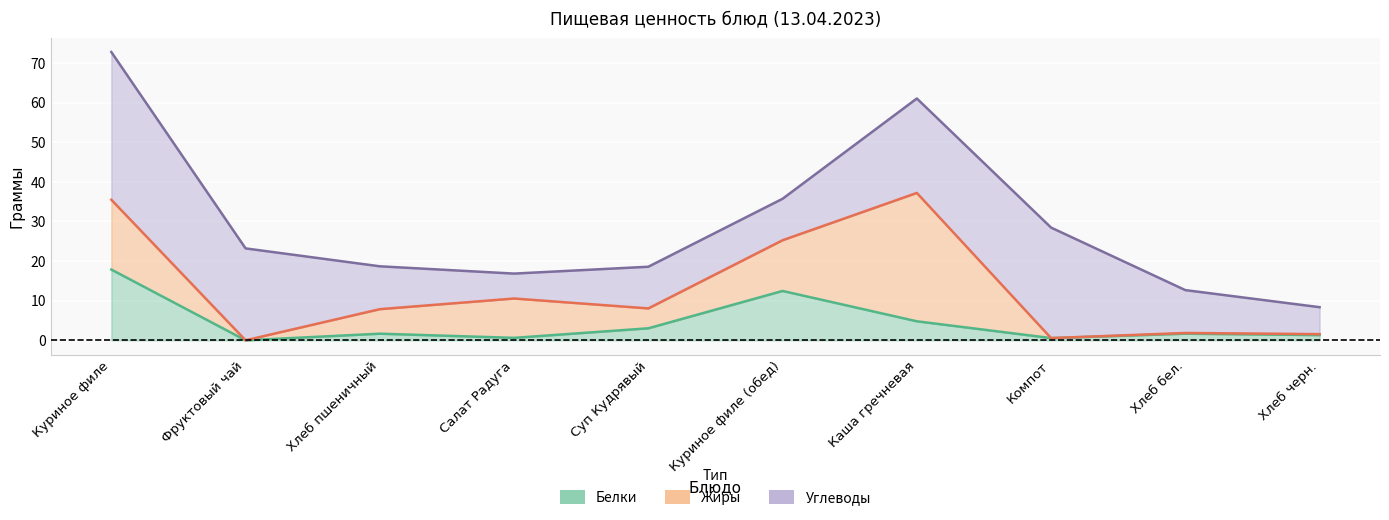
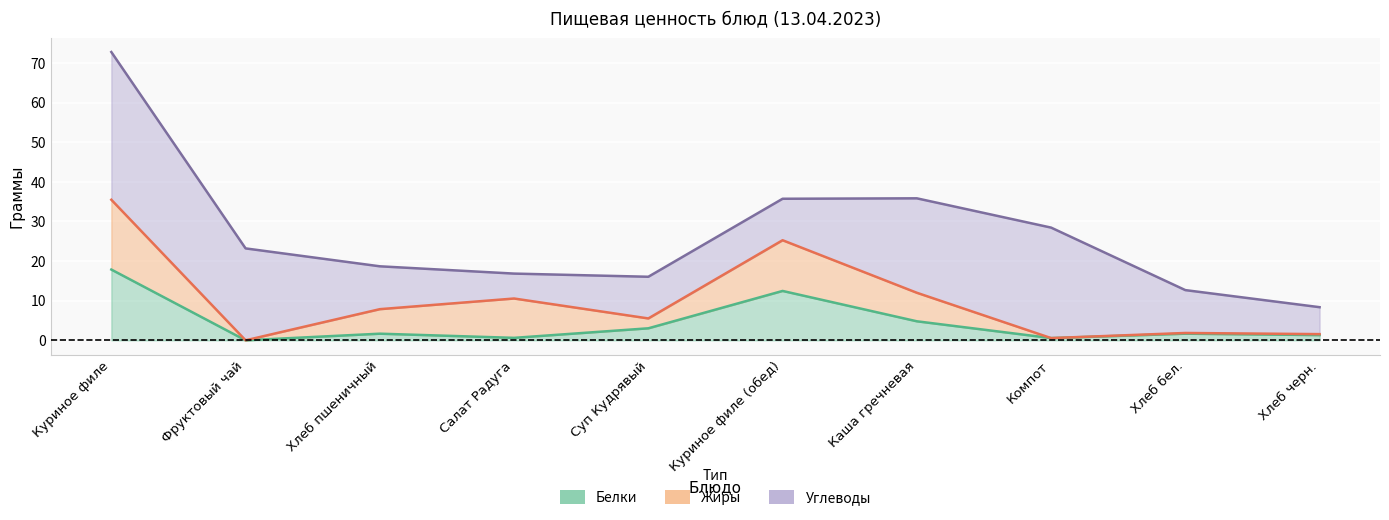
Жиры, Суп Кудрявый: 5 -> 2
Жиры, Каша гречневая: 32 -> 7
